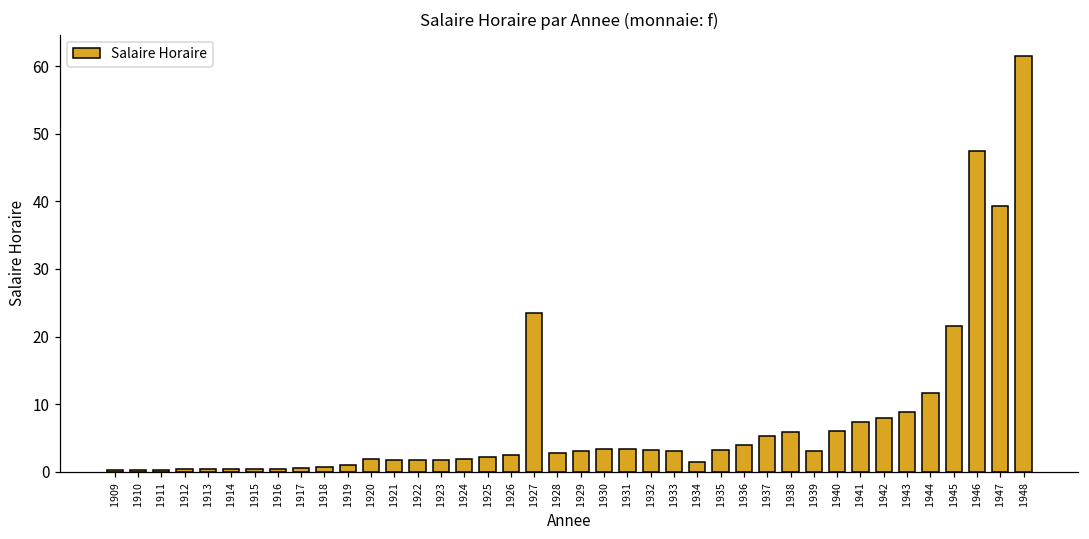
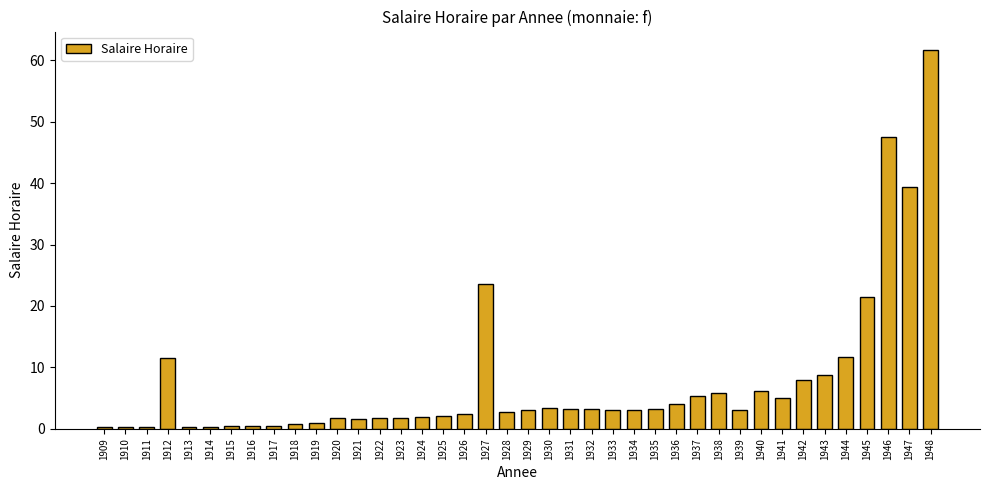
1912: 0 -> 11
1934: 1 -> 3
1941: 7 -> 5
